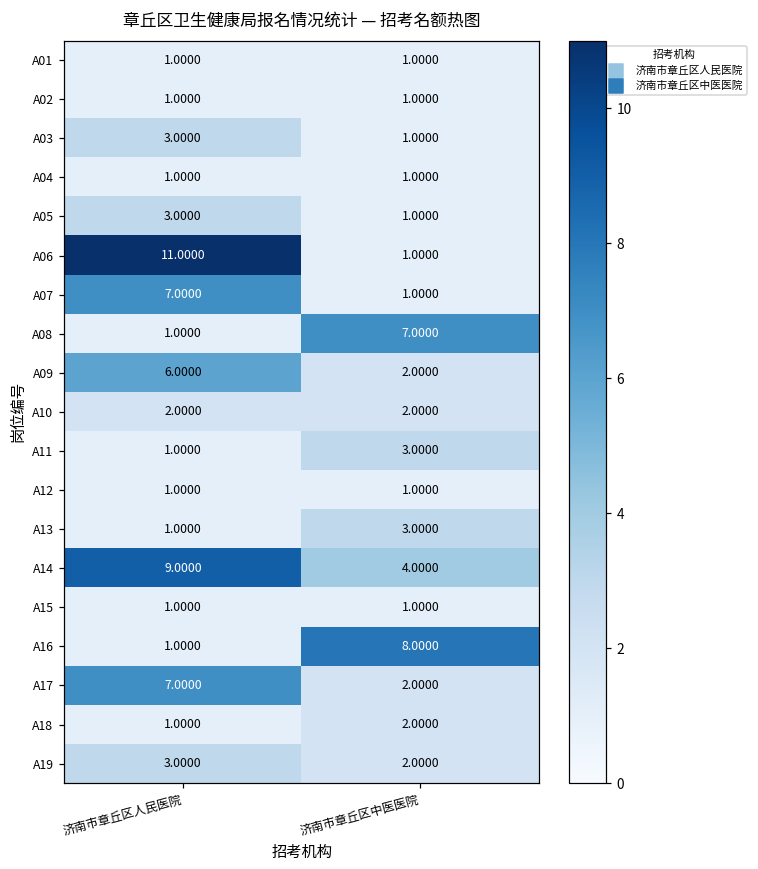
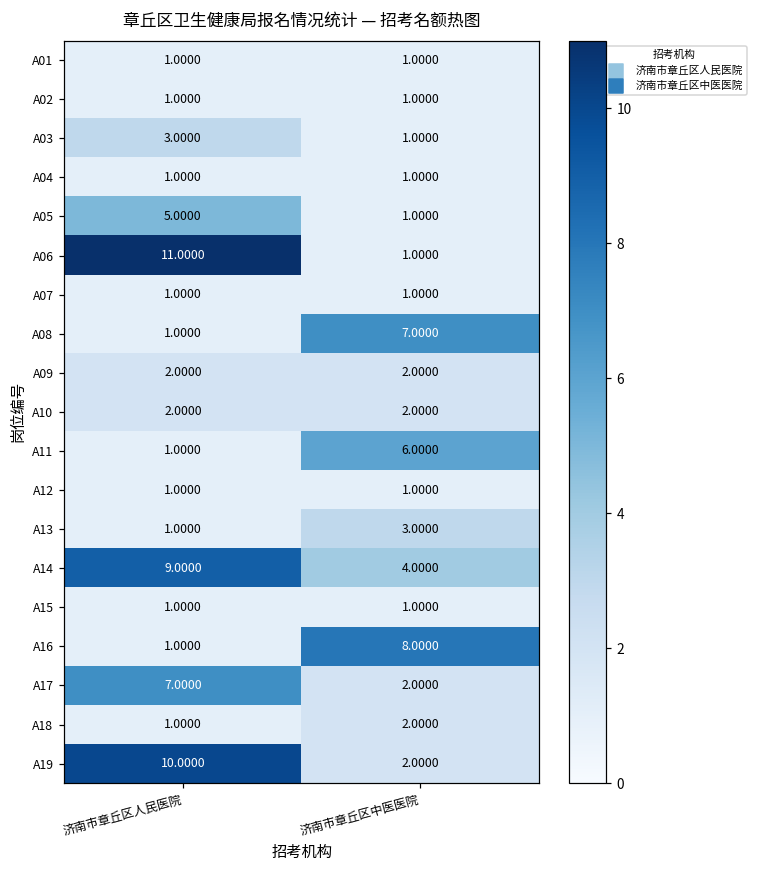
A05, 济南市章丘区人民医院: 3.0000 -> 5.0000
A07, 济南市章丘区人民医院: 7.0000 -> 1.0000
A09, 济南市章丘区人民医院: 6.0000 -> 2.0000
A11, 济南市章丘区中医医院: 3.0000 -> 6.0000
A19, 济南市章丘区人民医院: 3.0000 -> 10.0000
